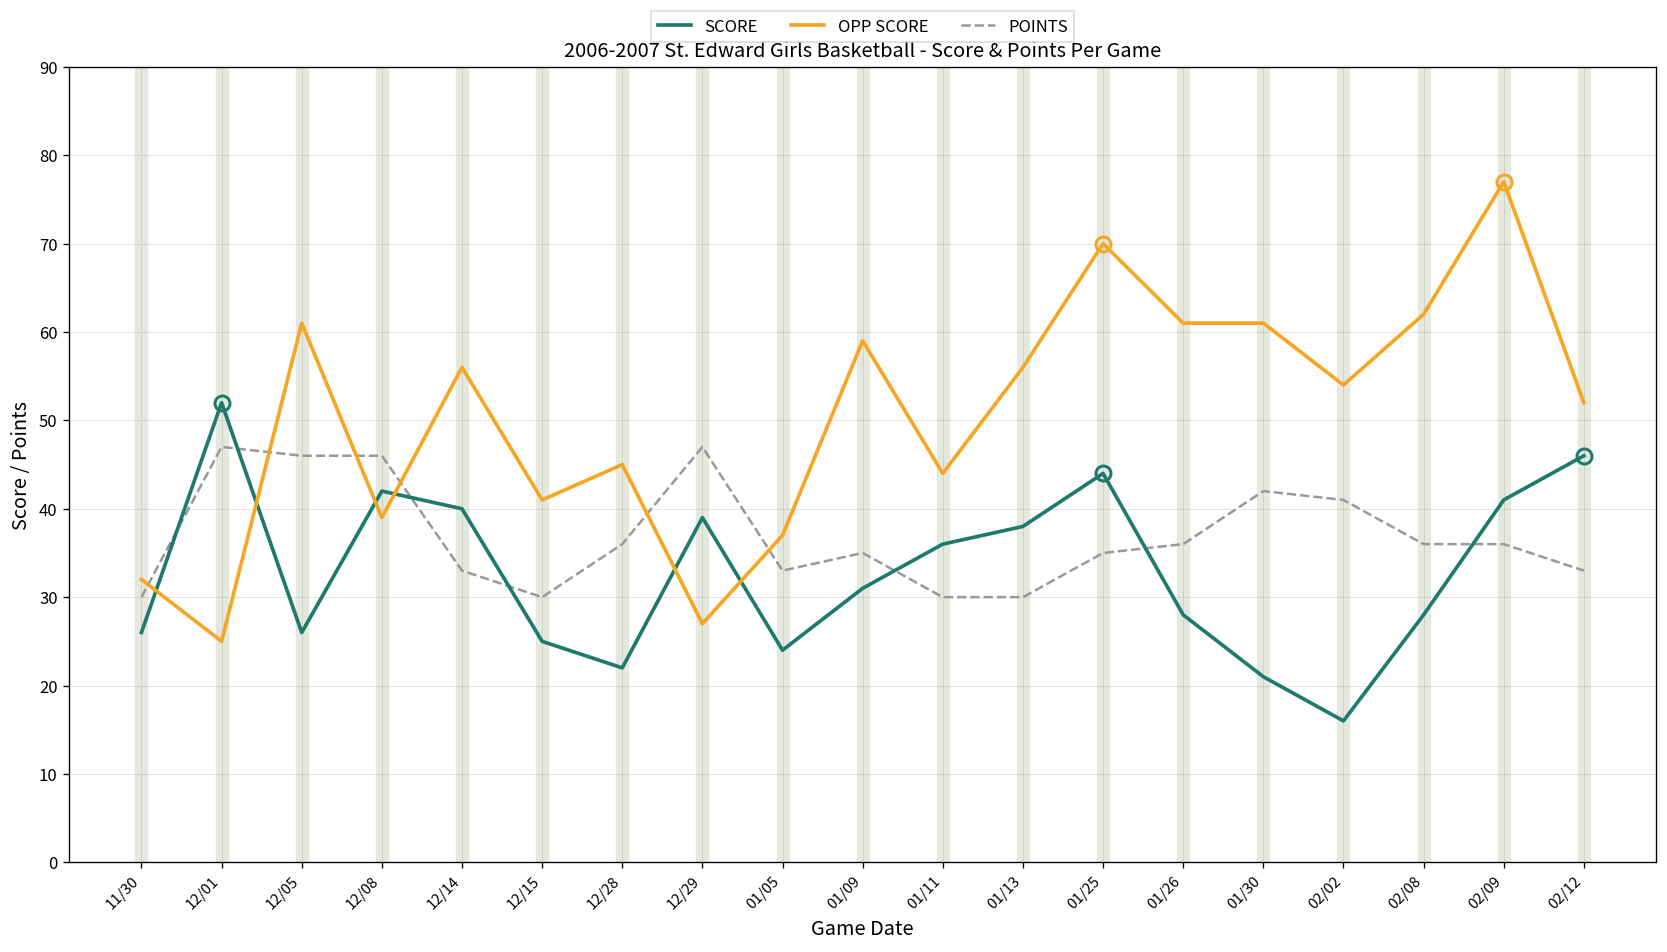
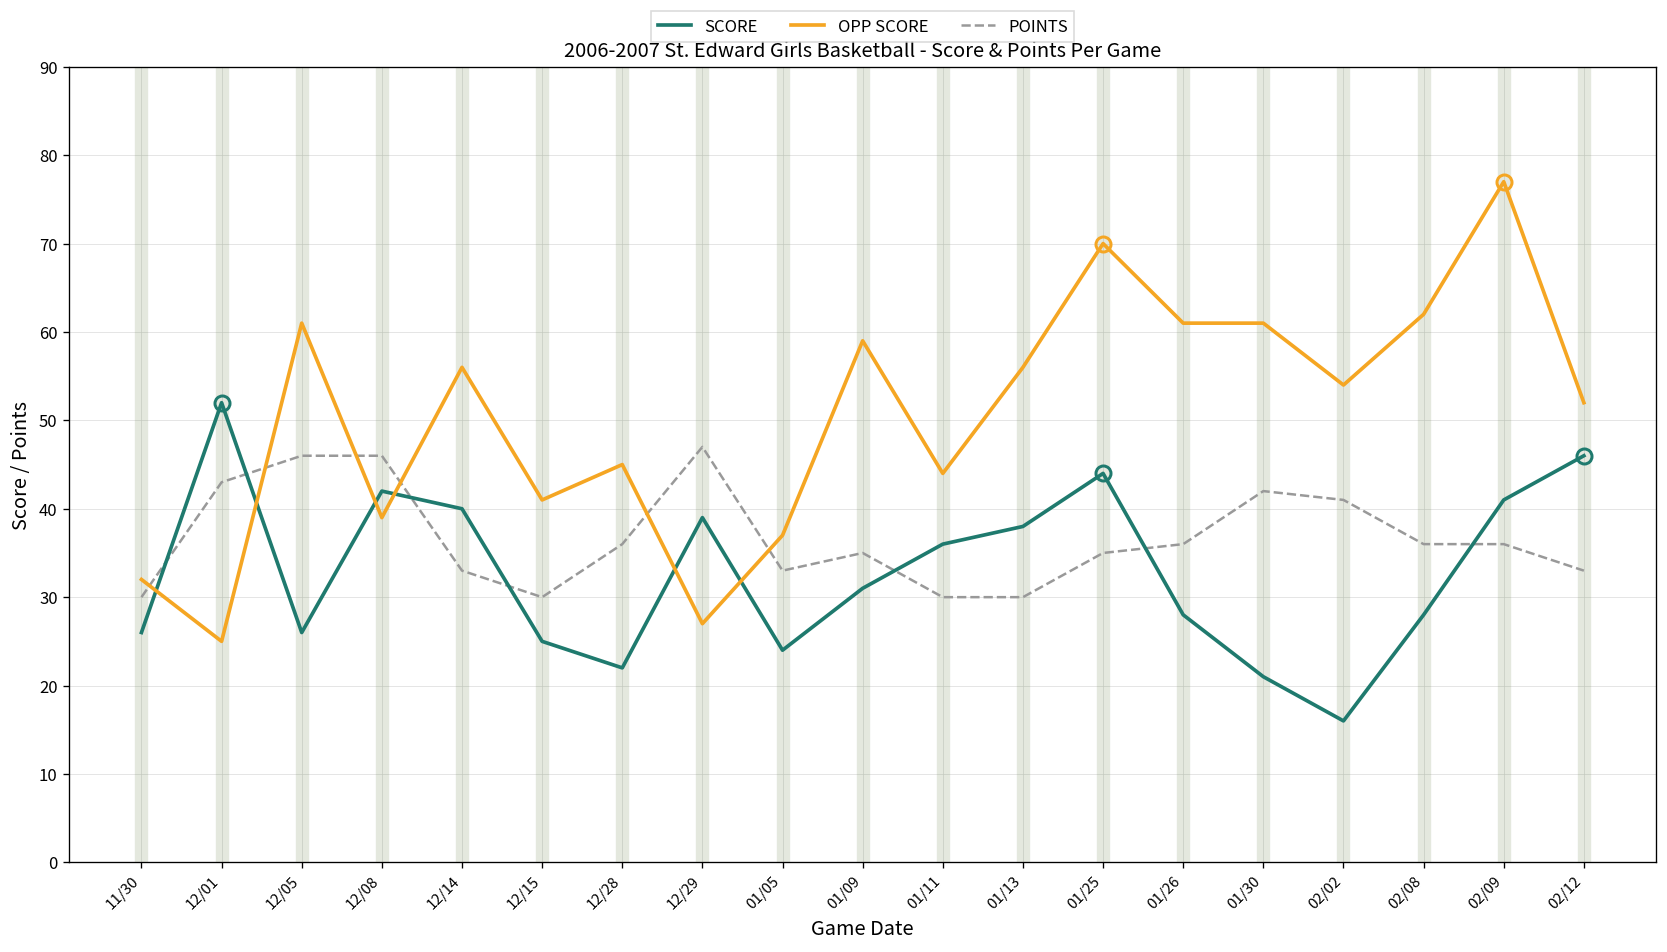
POINTS, 12/01: 47 -> 43
